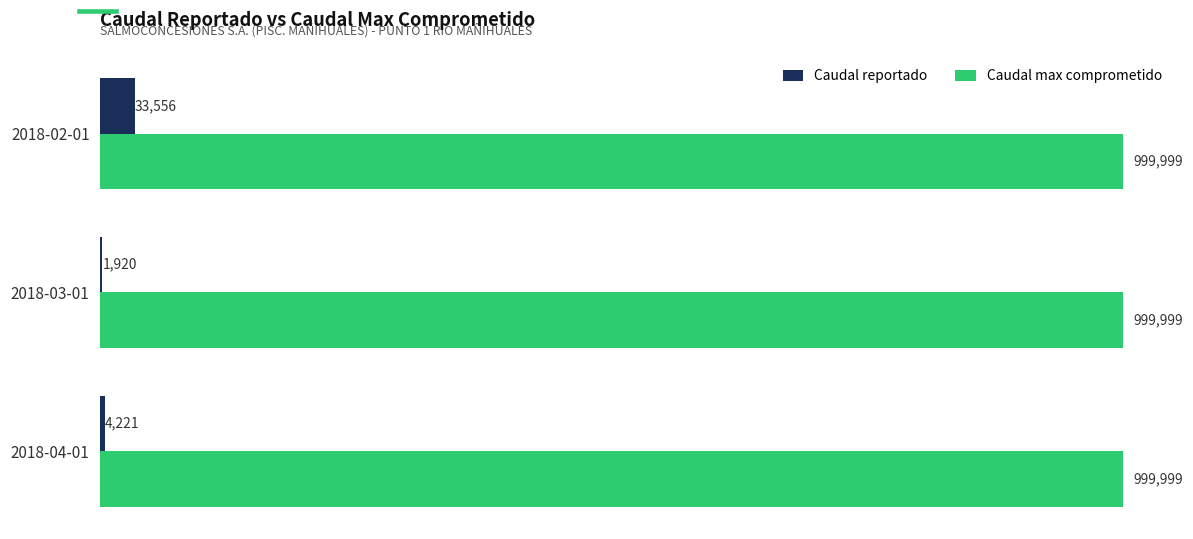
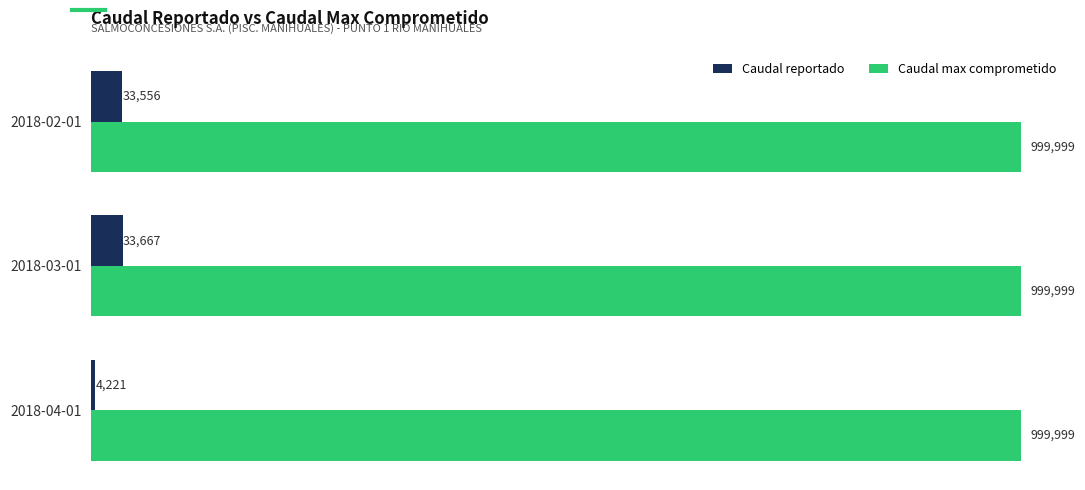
Caudal reportado, 2018-03-01: 1,920 -> 33,667
